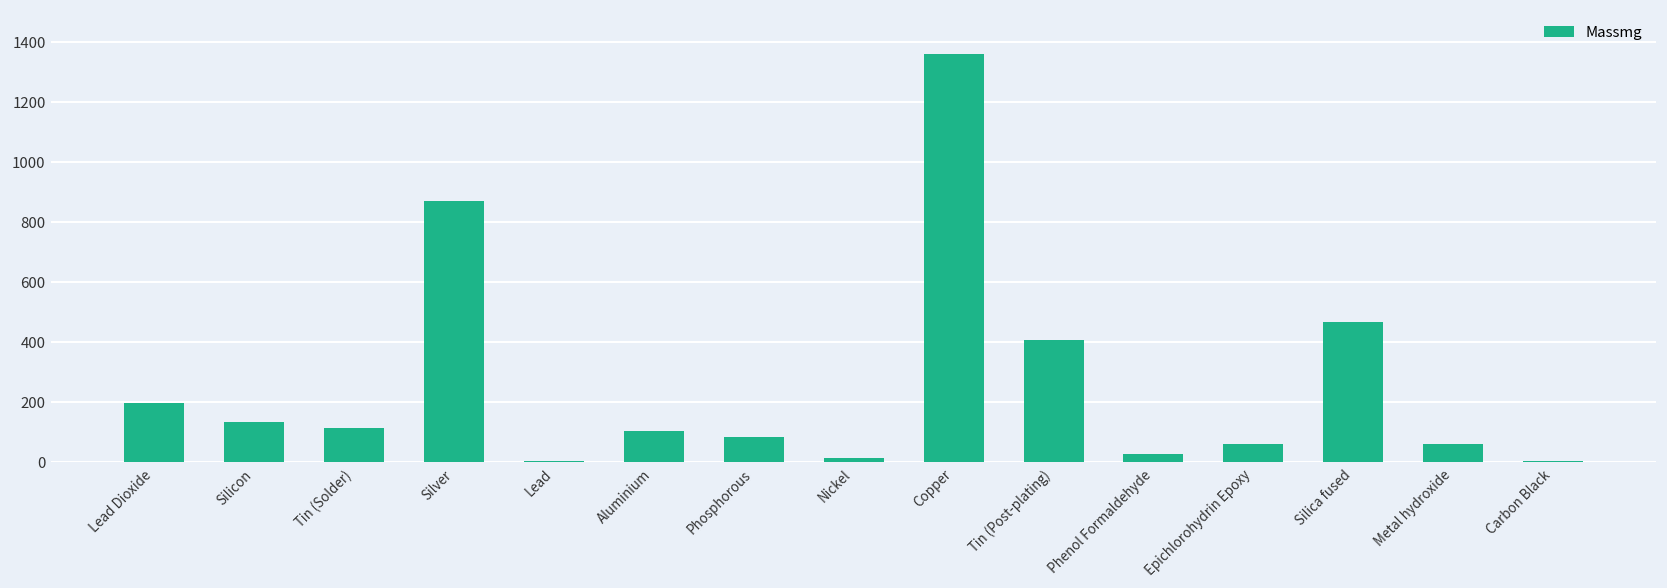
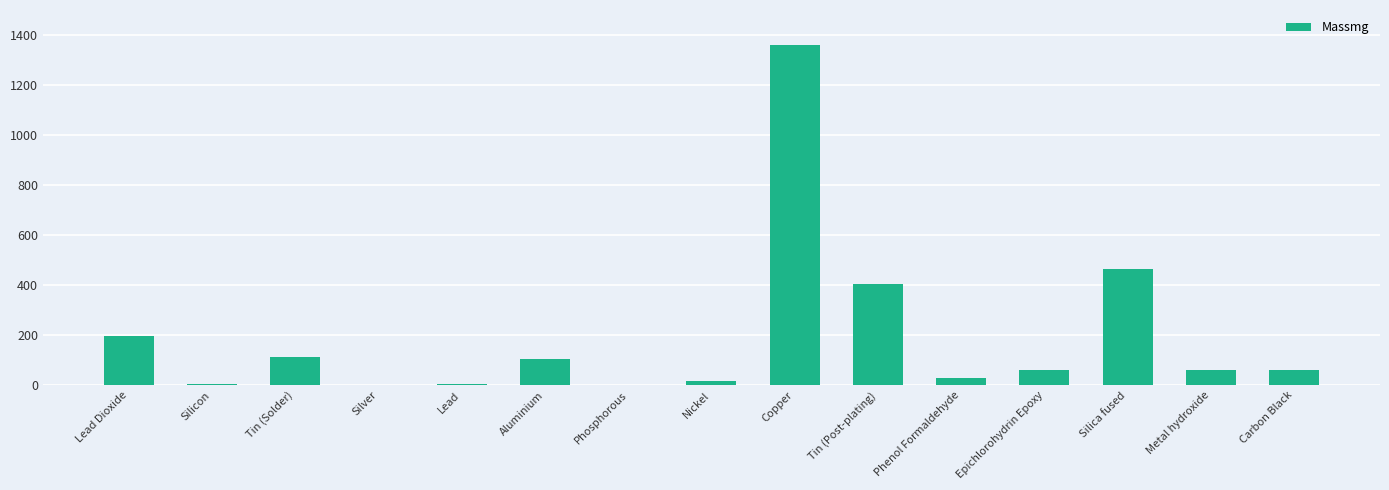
Silicon: 130 -> 10
Silver: 870 -> 0
Phosphorous: 90 -> 0
Carbon Black: 0 -> 60
